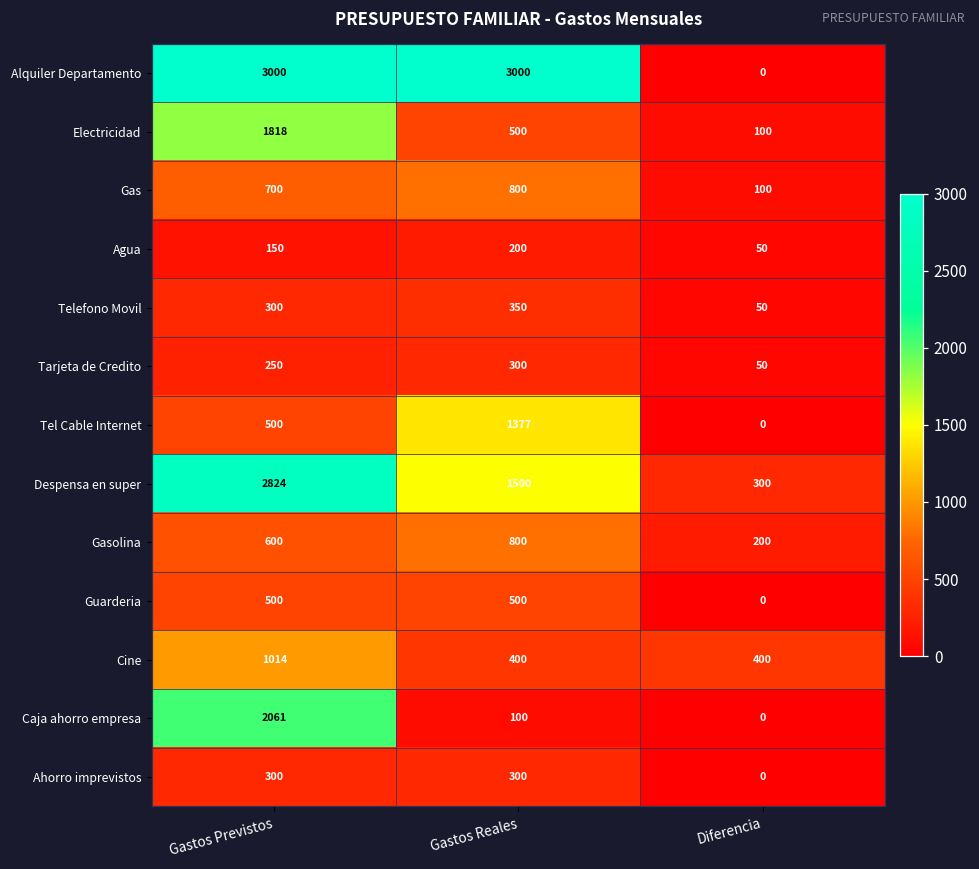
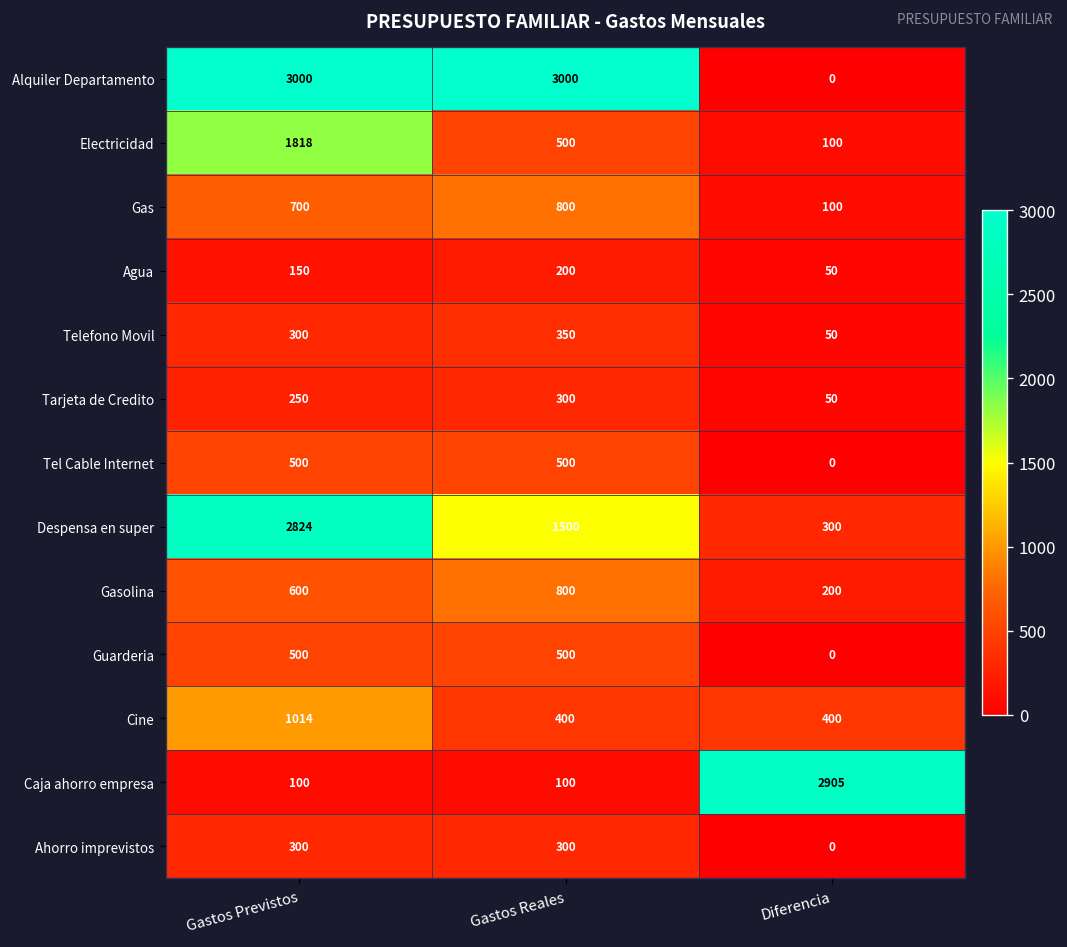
Tel Cable Internet, Gastos Reales: 1377 -> 500
Caja ahorro empresa, Gastos Previstos: 2061 -> 100
Caja ahorro empresa, Diferencia: 0 -> 2905
